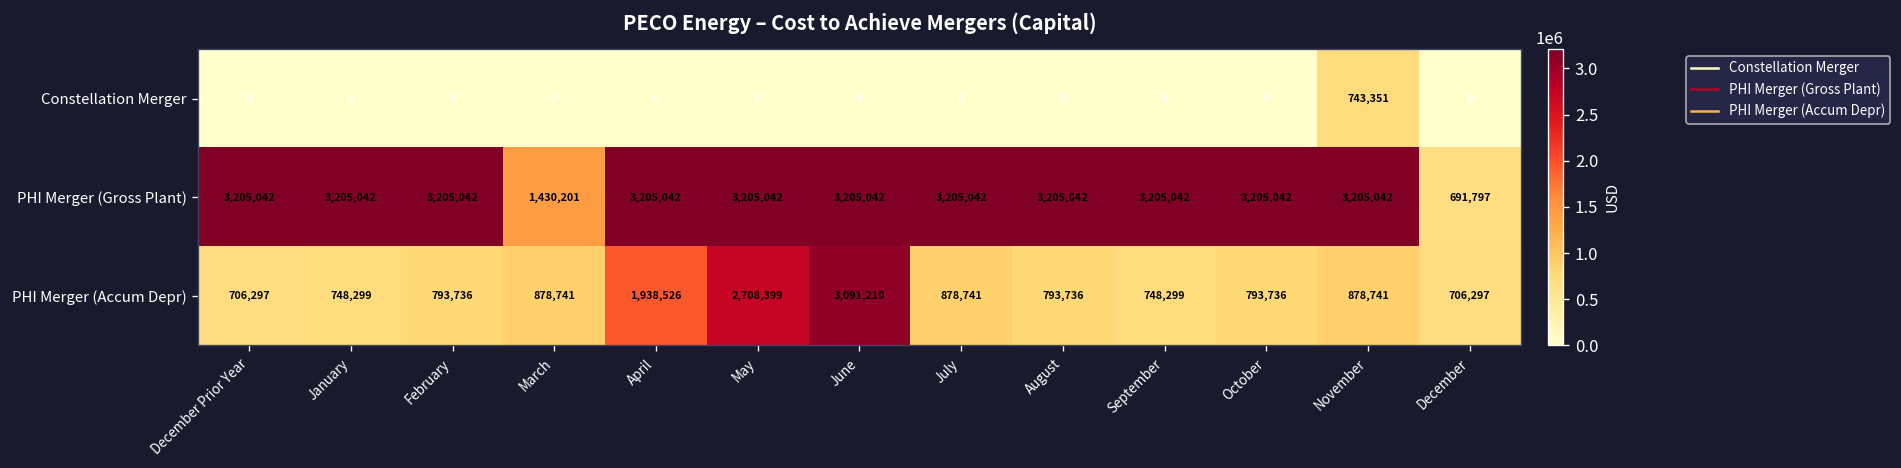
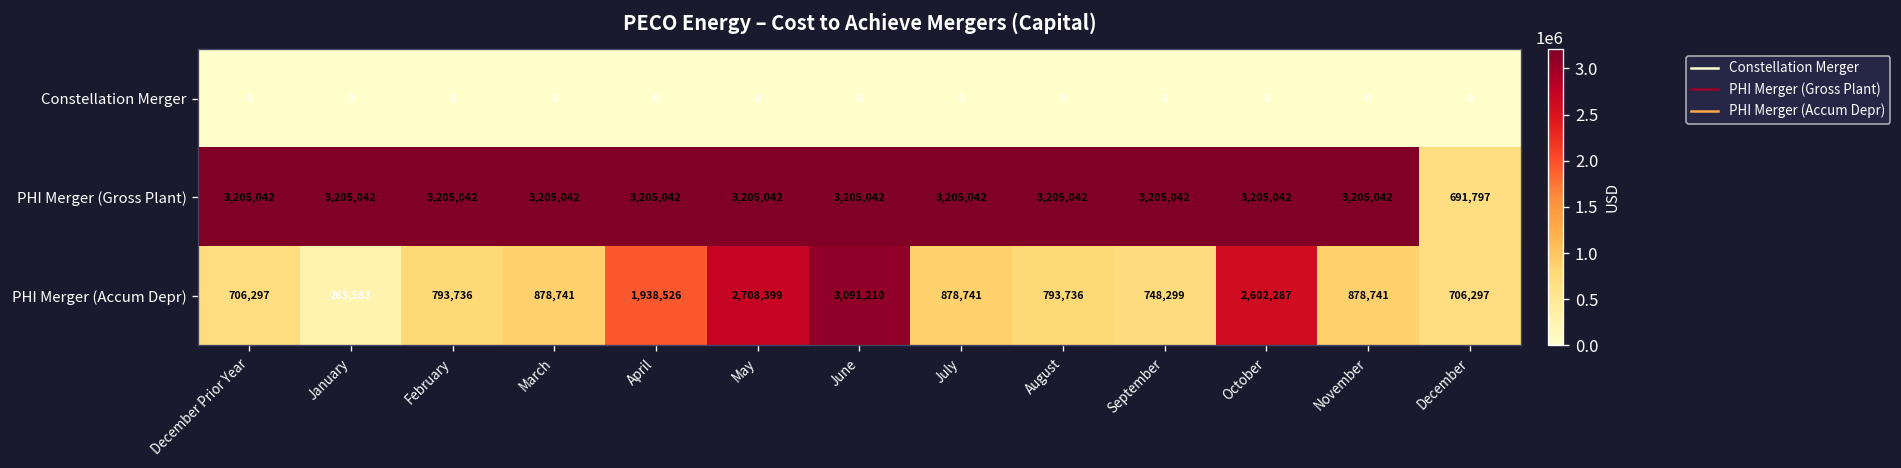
Constellation Merger, November: 743,351 -> 0
PHI Merger (Gross Plant), March: 1,430,201 -> 3,205,042
PHI Merger (Accum Depr), January: 748,299 -> 263,583
PHI Merger (Accum Depr), October: 793,736 -> 2,602,287
